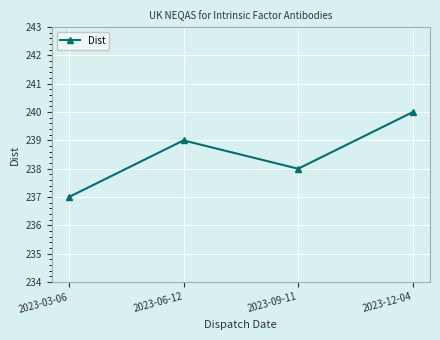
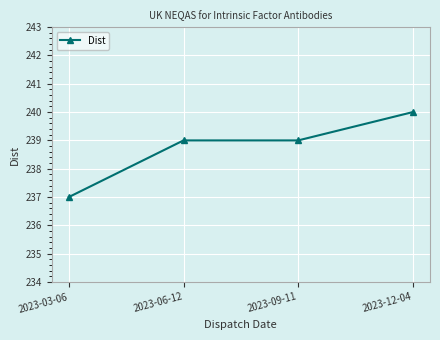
2023-09-11: 238 -> 239
